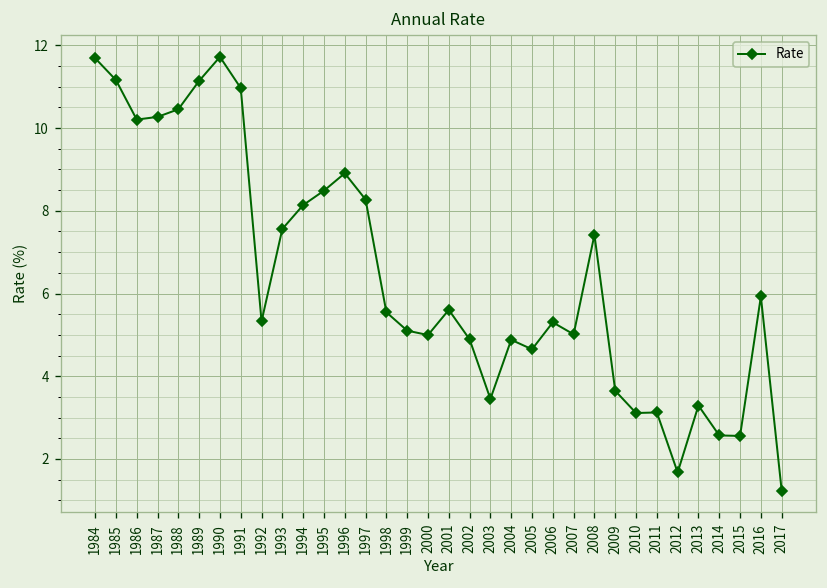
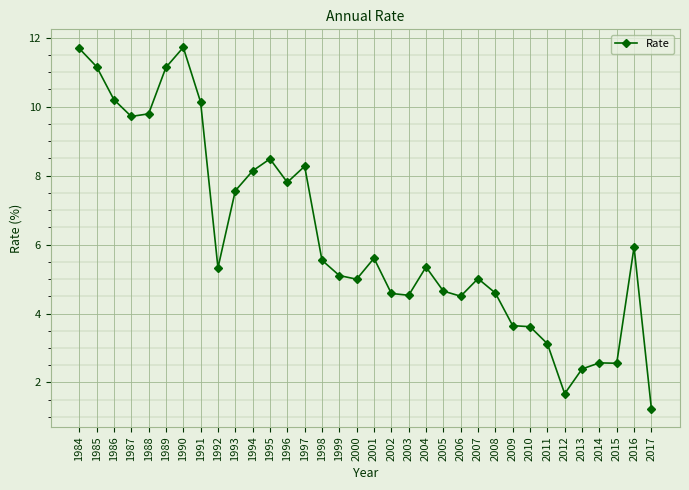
1987: 10.3 -> 9.7
1988: 10.5 -> 9.8
1991: 11.0 -> 10.1
1996: 8.9 -> 7.8
2002: 4.9 -> 4.6
2003: 3.5 -> 4.5
2004: 4.9 -> 5.3
2006: 5.3 -> 4.5
2008: 7.4 -> 4.6
2010: 3.1 -> 3.6
2013: 3.3 -> 2.4
